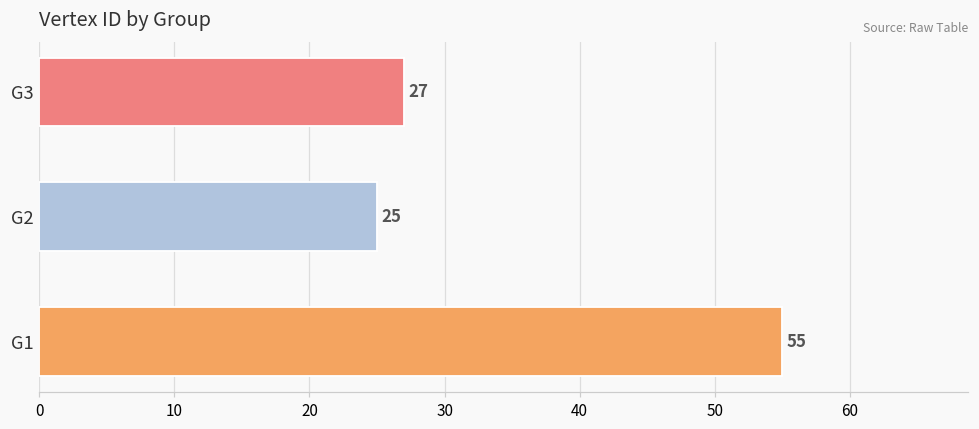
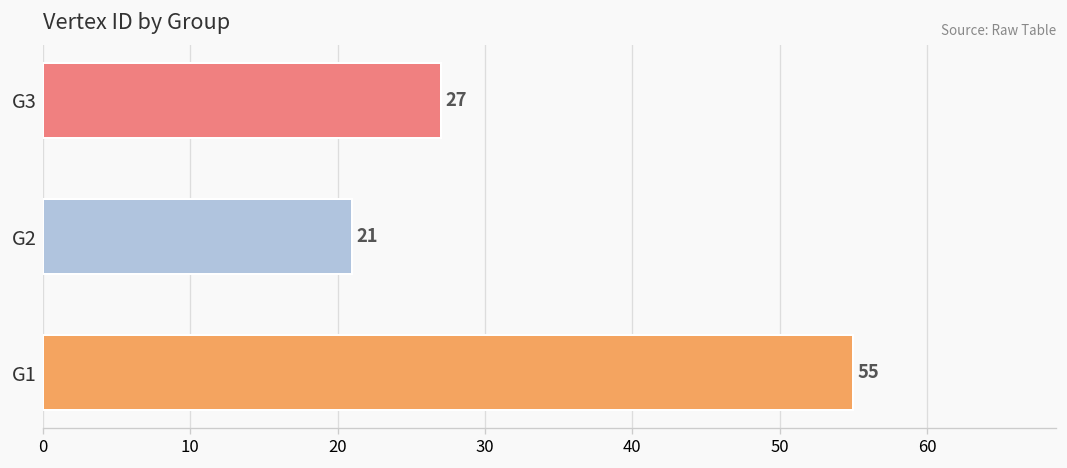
G2: 25 -> 21
